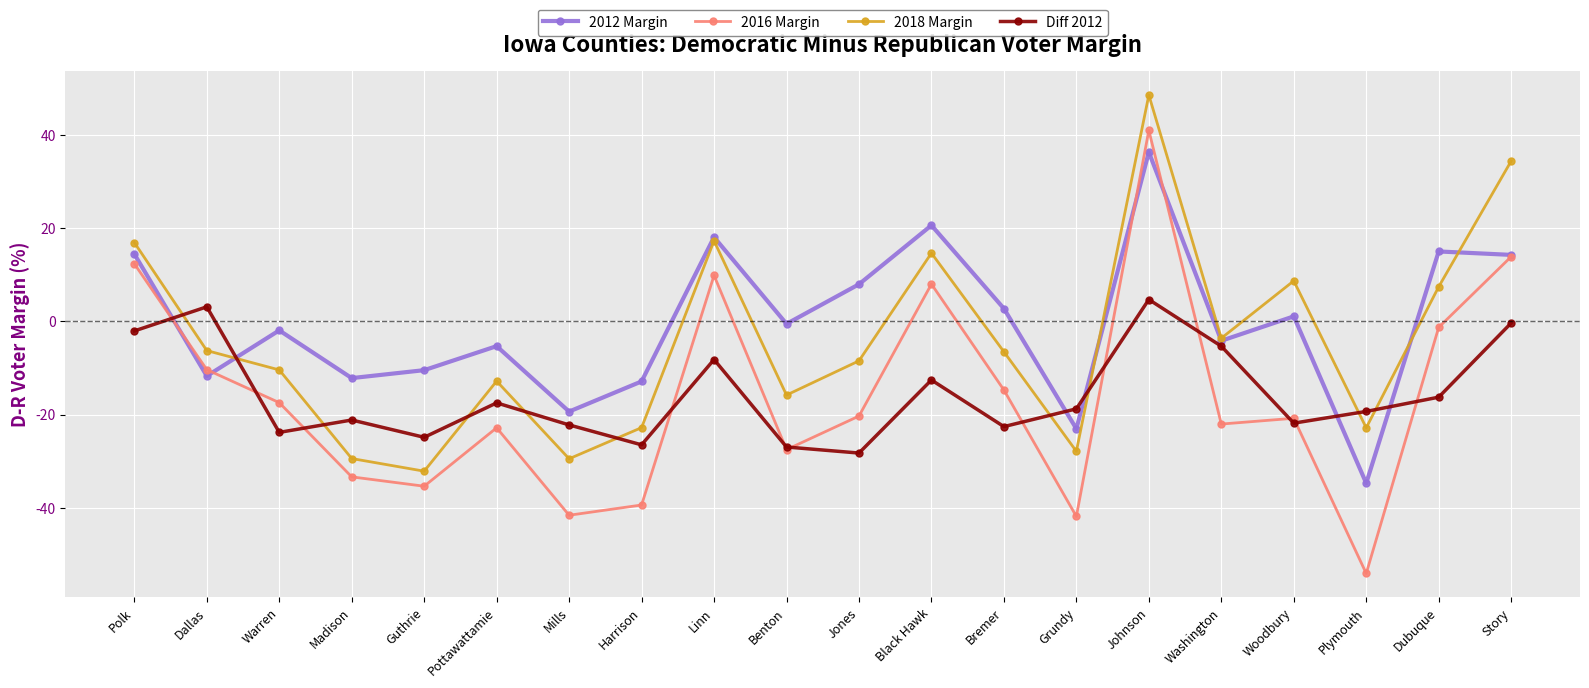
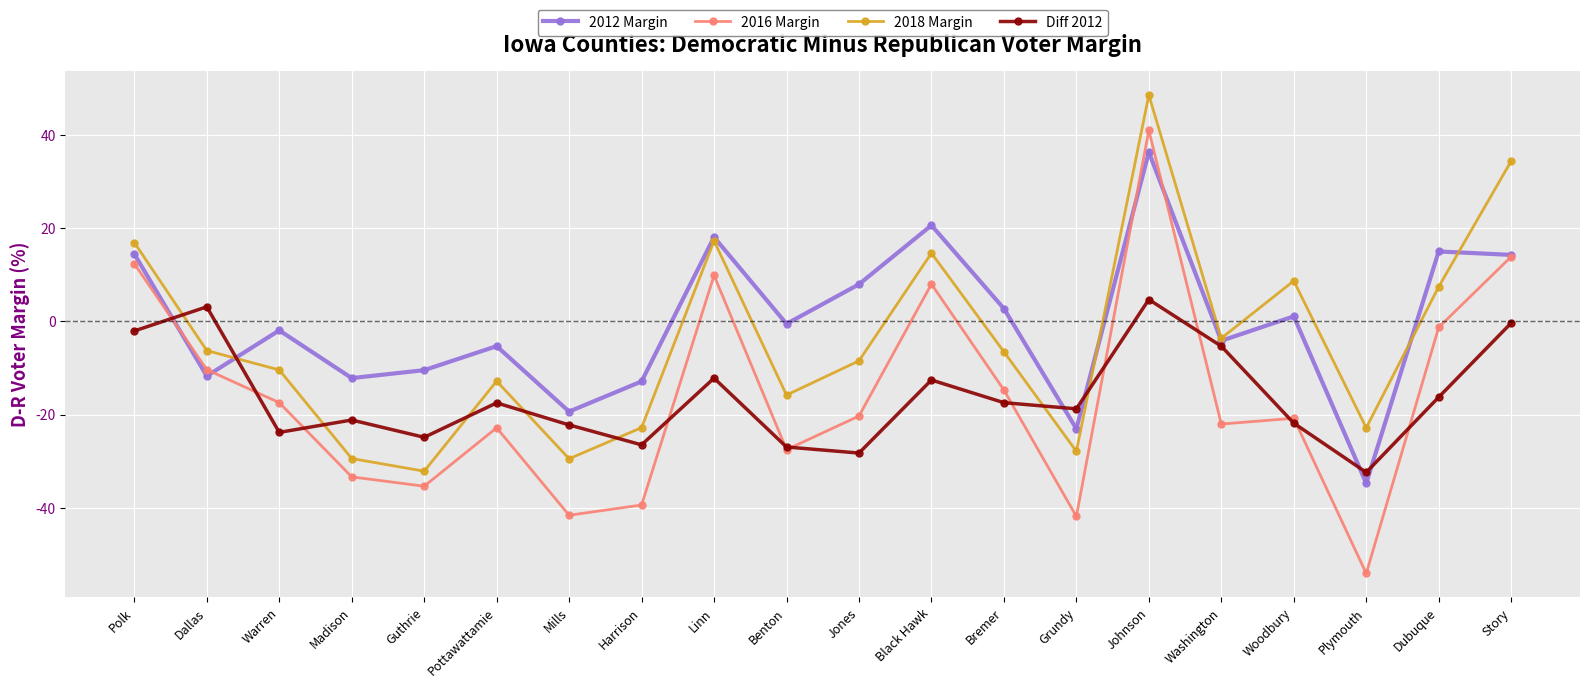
Diff 2012, Linn: -8 -> -12
Diff 2012, Bremer: -23 -> -17
Diff 2012, Plymouth: -19 -> -32
